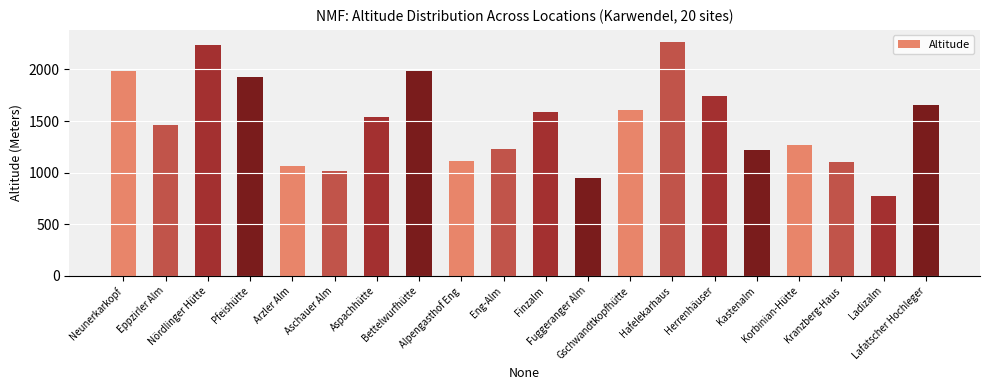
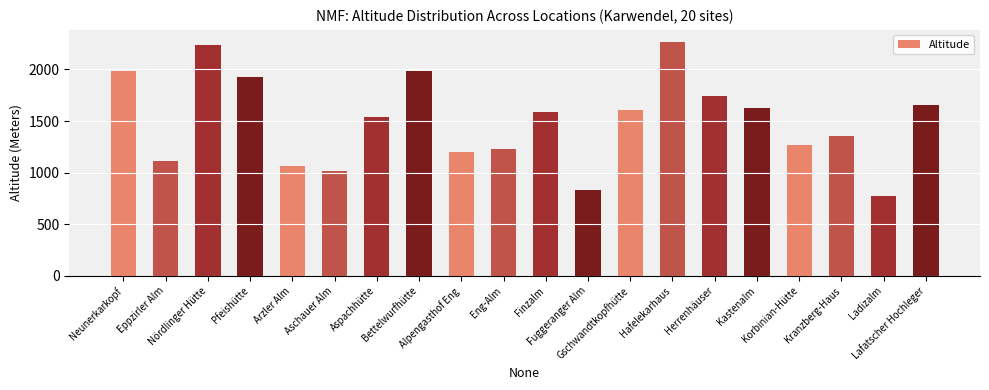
Eppzirler Alm: 1460 -> 1110
Alpengasthof Eng: 1110 -> 1200
Fuggeranger Alm: 950 -> 830
Kastenalm: 1220 -> 1630
Kranzberg-Haus: 1100 -> 1350
